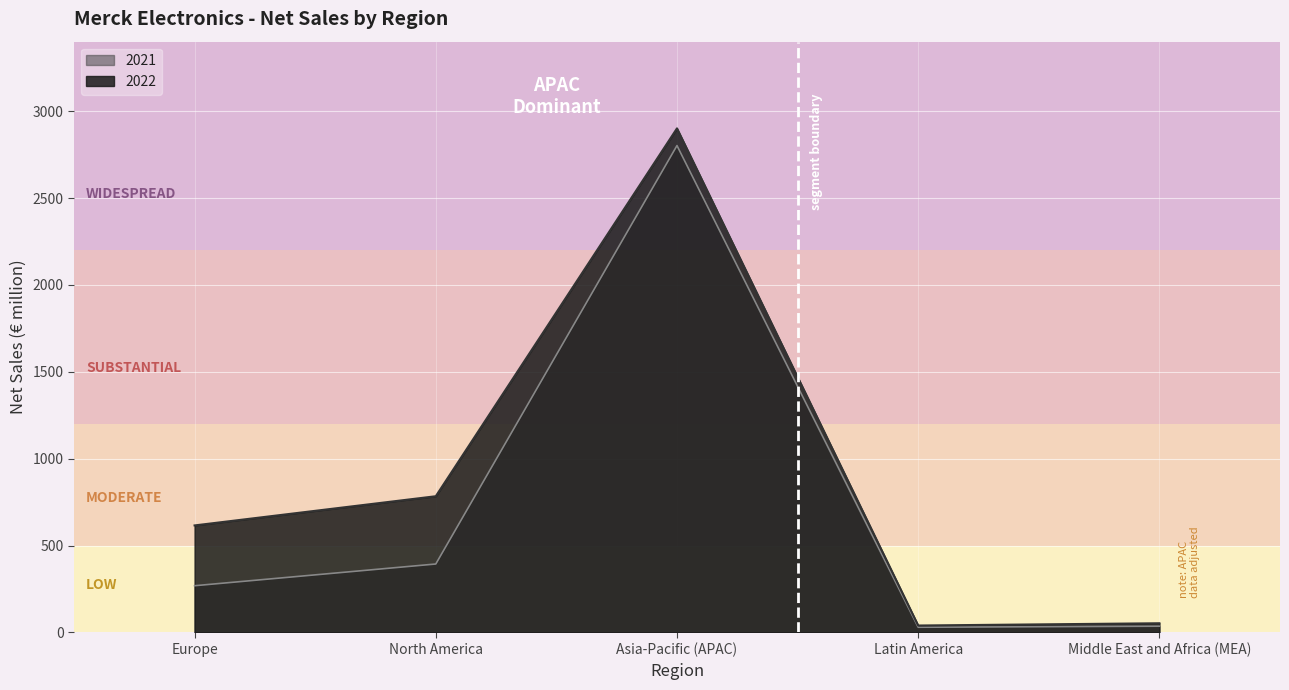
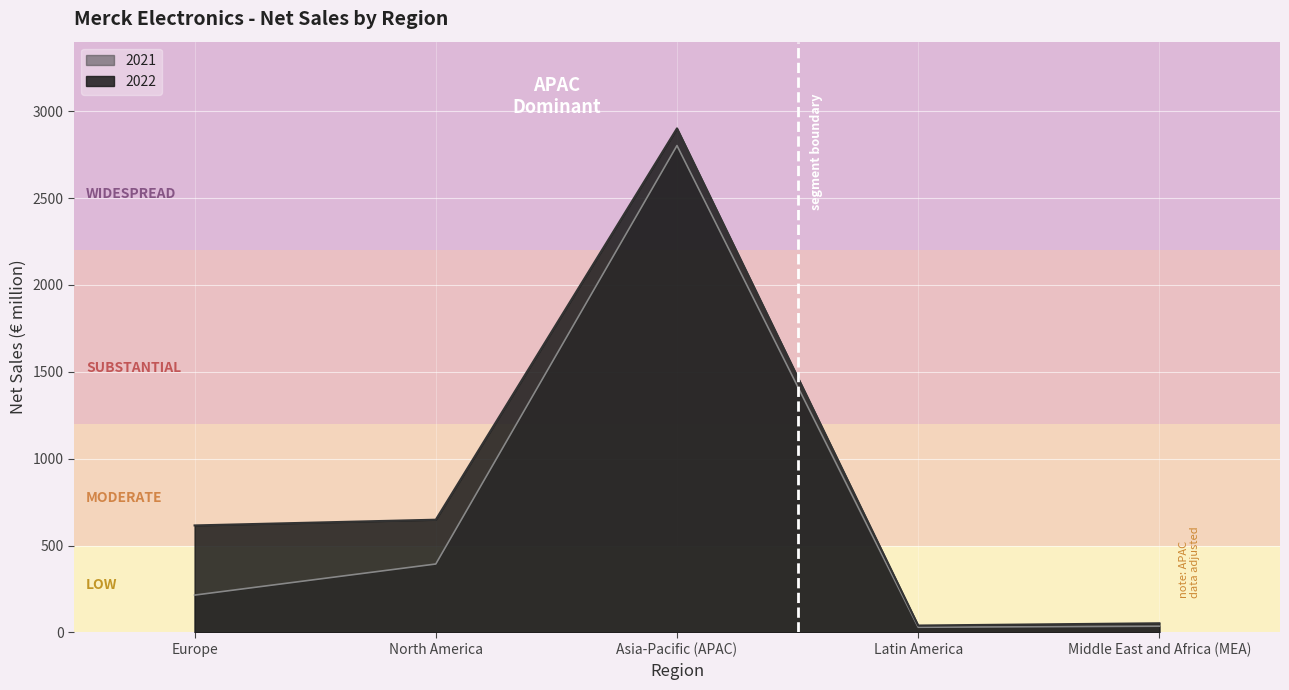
2021, Europe: 270 -> 220
2022, North America: 780 -> 650
